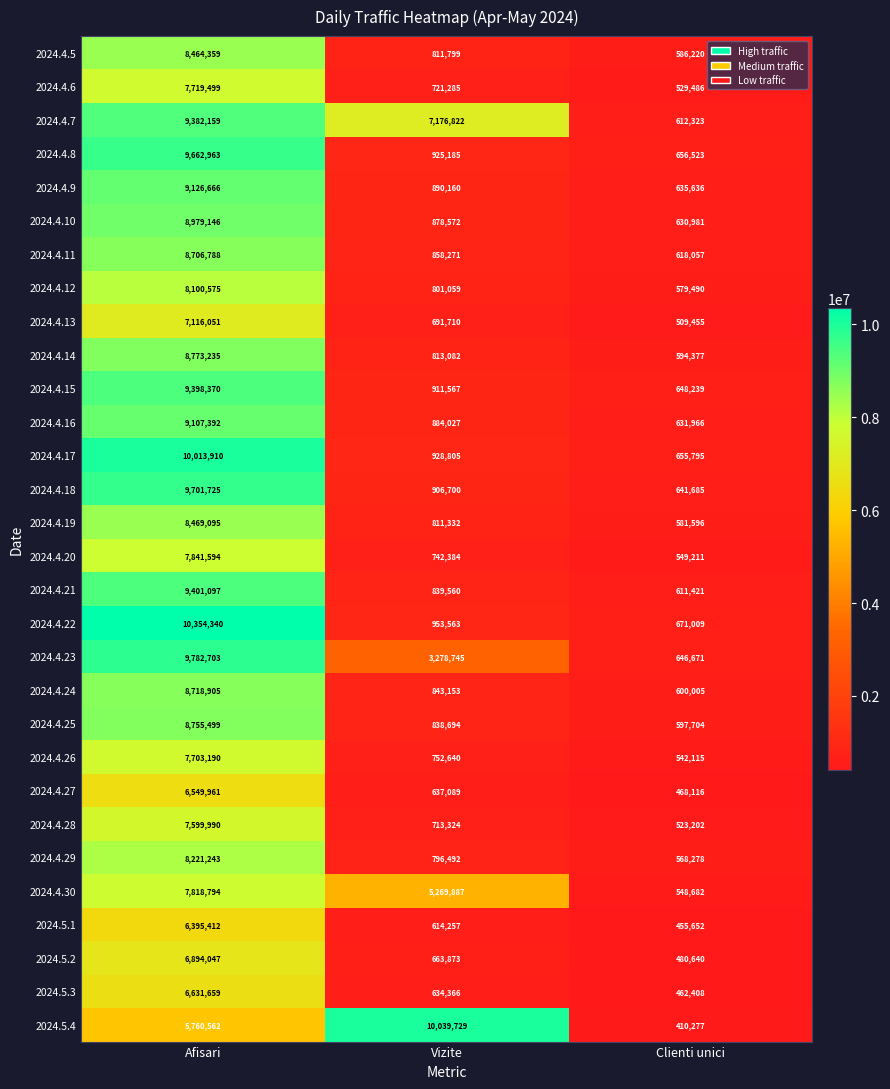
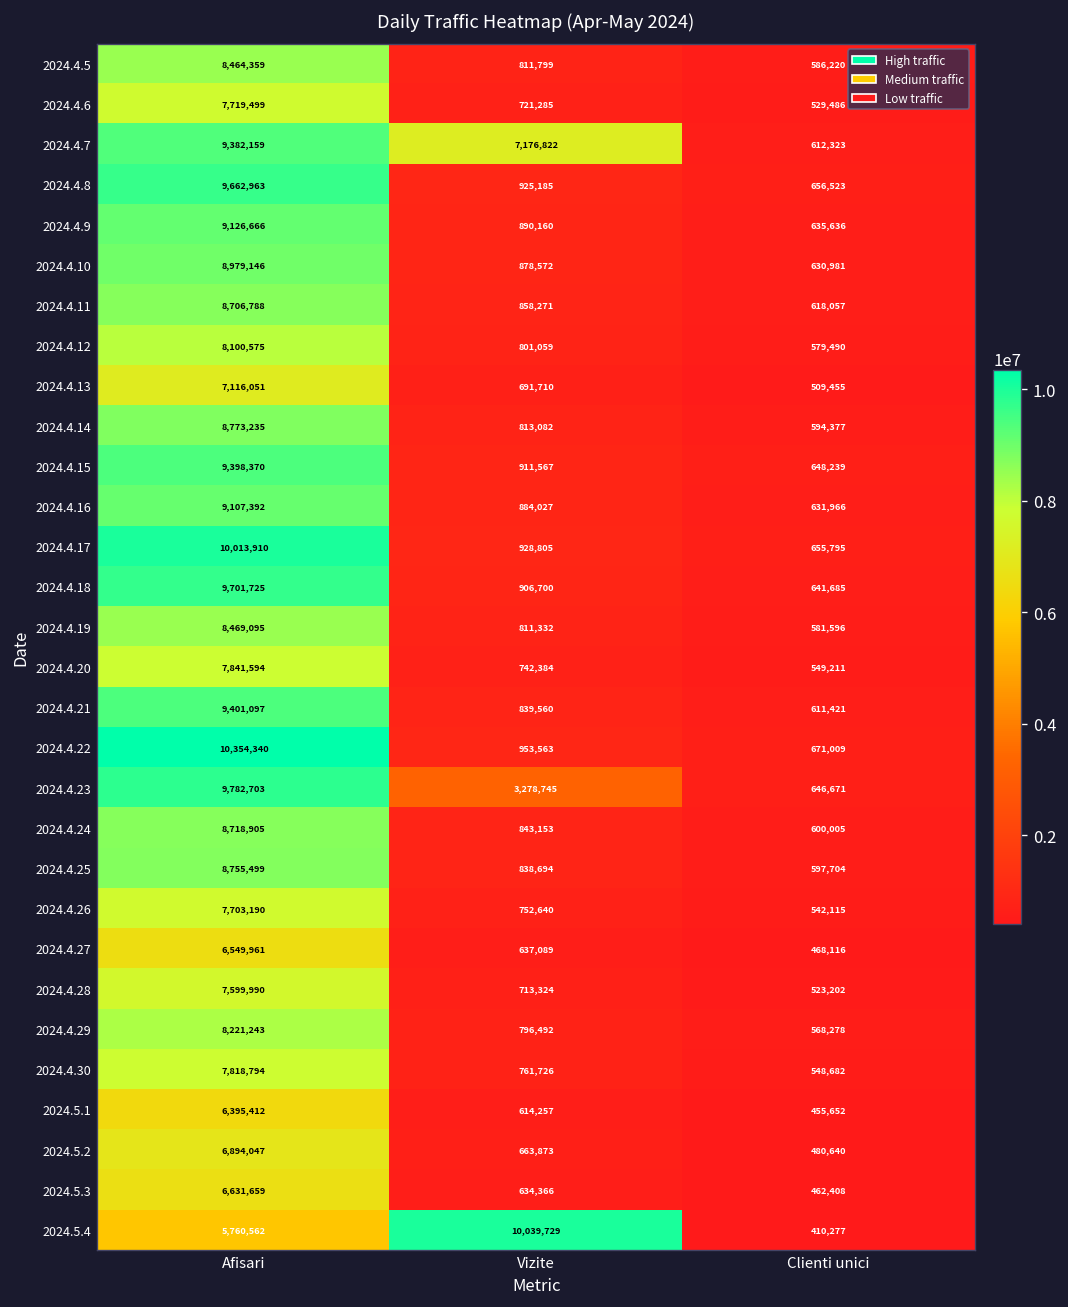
2024.4.30, Vizite: 5,269,887 -> 761,726
